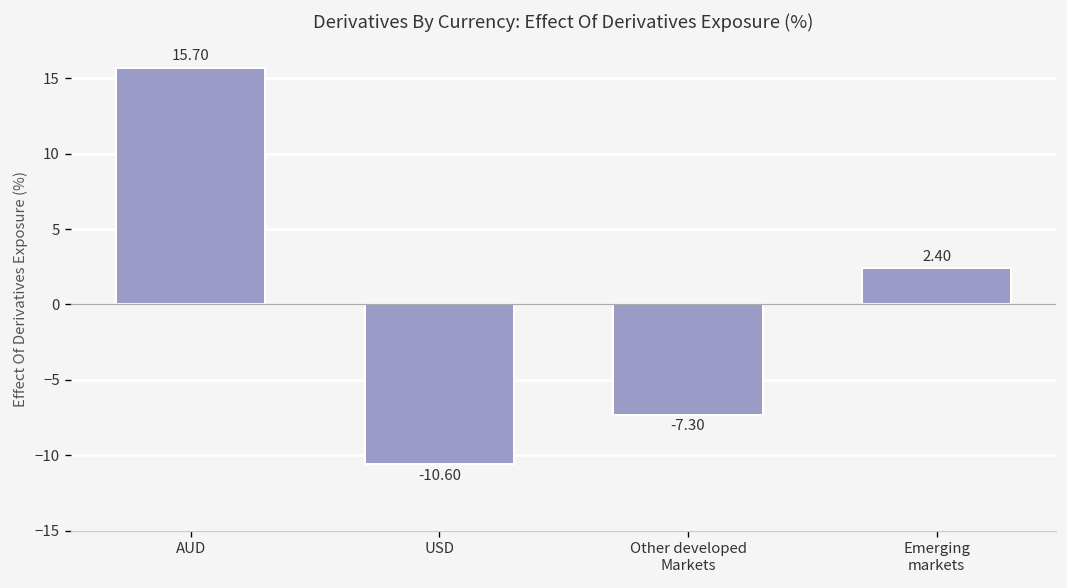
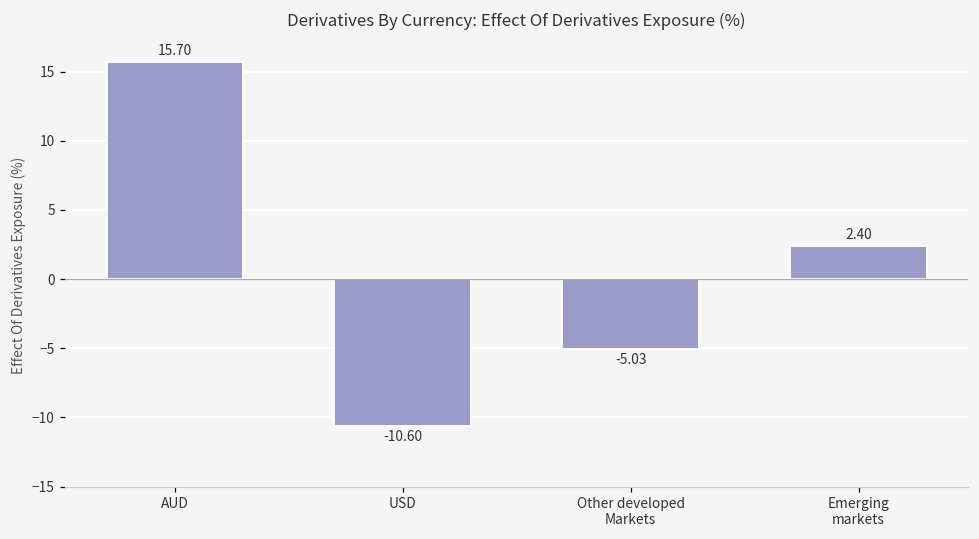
Other developed Markets: -7.30 -> -5.03
